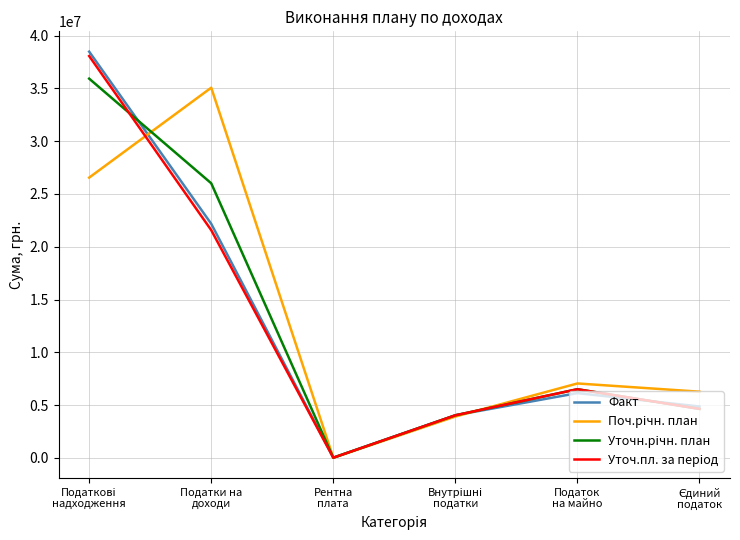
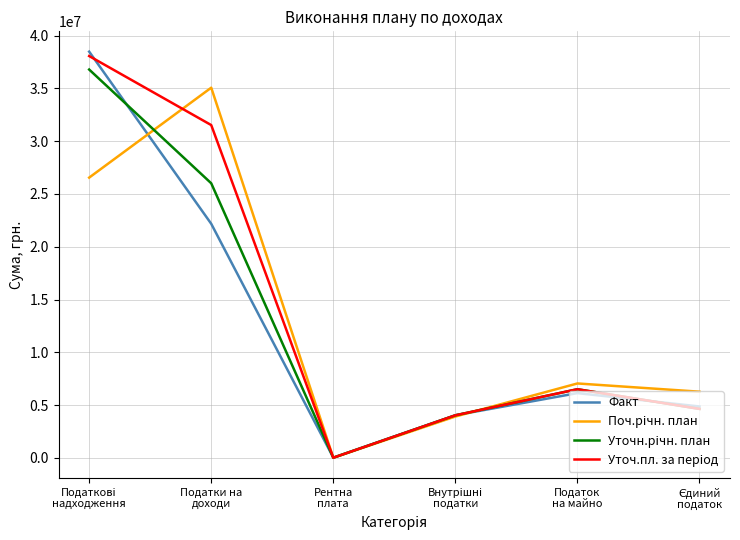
Уточн.річн. план, Податкові надходження: 35900000 -> 36800000
Уточ.пл. за період, Податки на доходи: 21600000 -> 31500000
